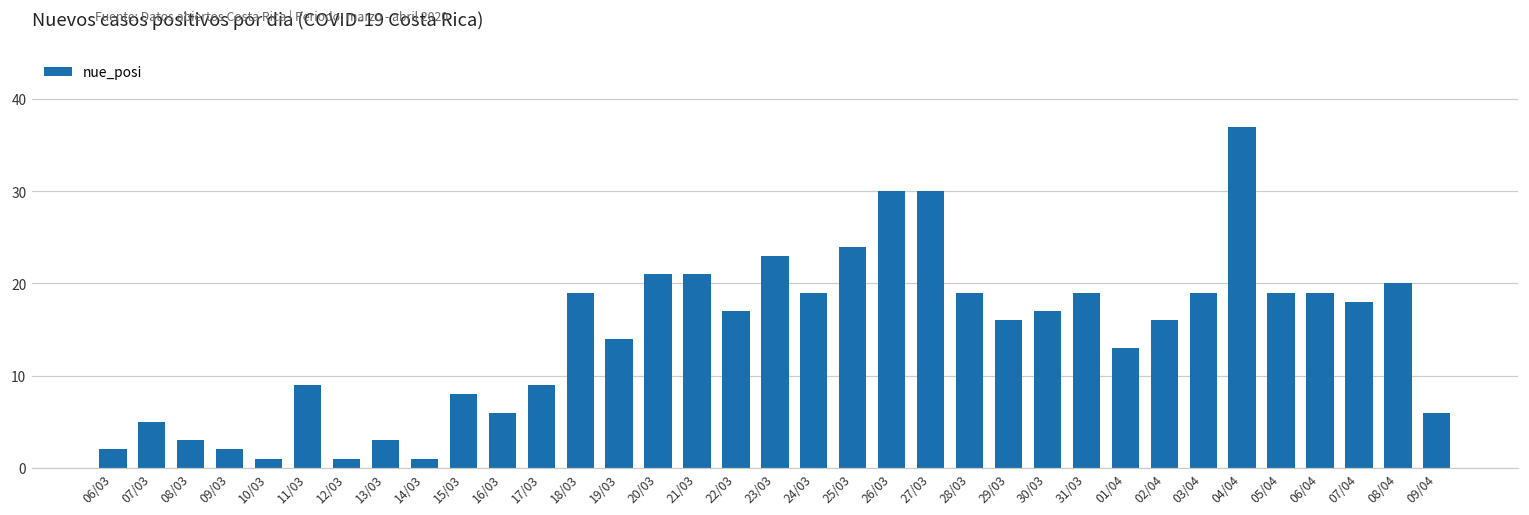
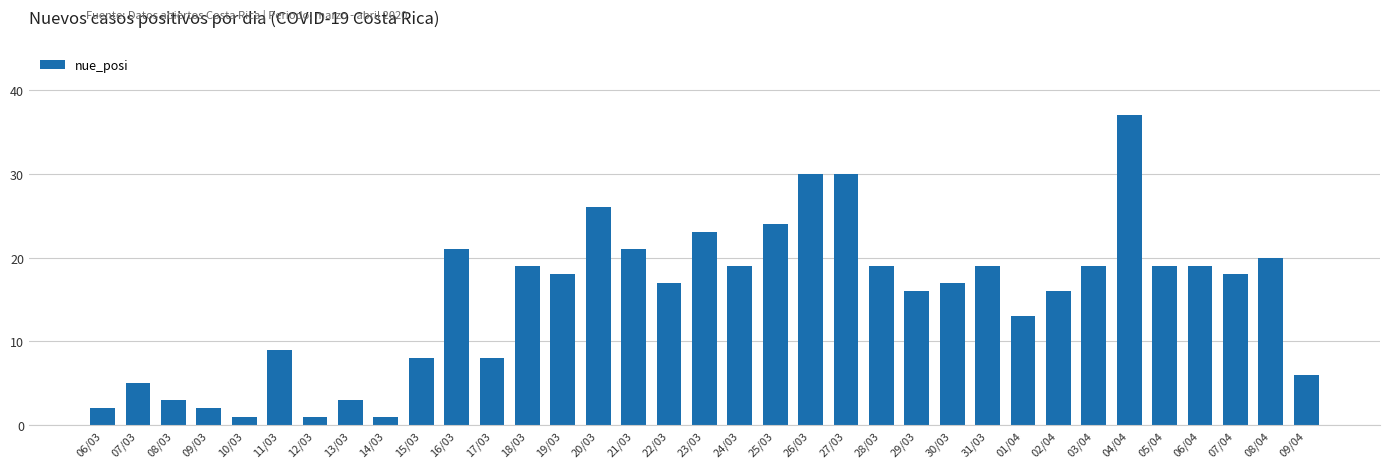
16/03: 6 -> 21
17/03: 9 -> 8
19/03: 14 -> 18
20/03: 21 -> 26
